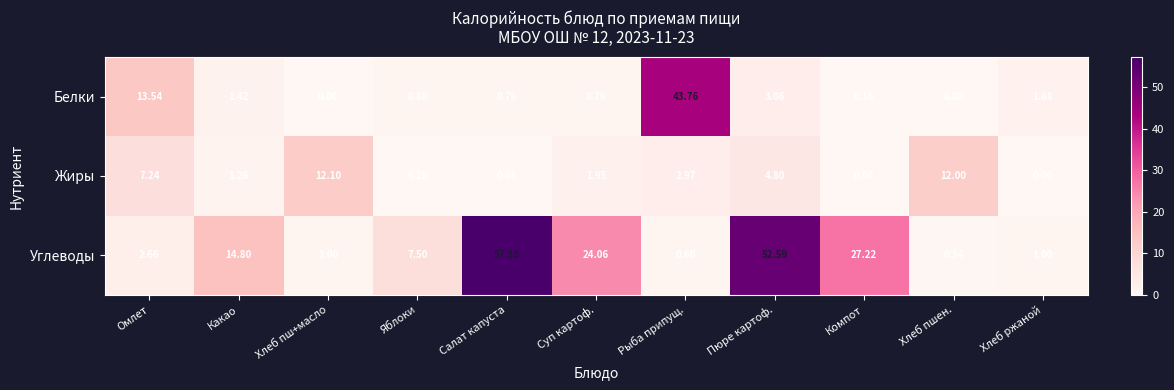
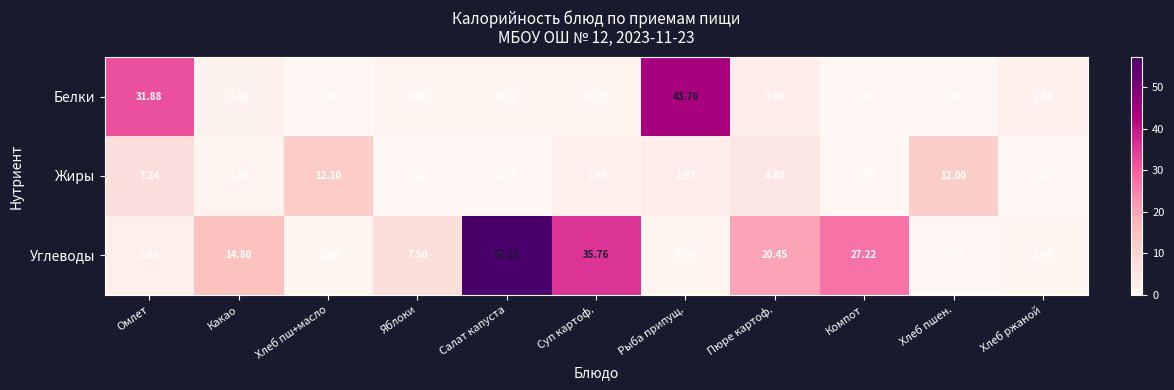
Белки, Омлет: 13.54 -> 31.88
Углеводы, Суп картоф.: 24.06 -> 35.76
Углеводы, Пюре картоф.: 52.59 -> 20.45
